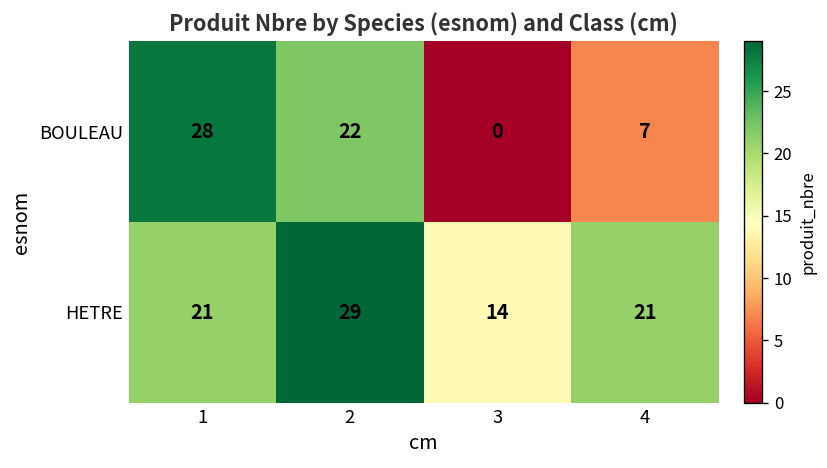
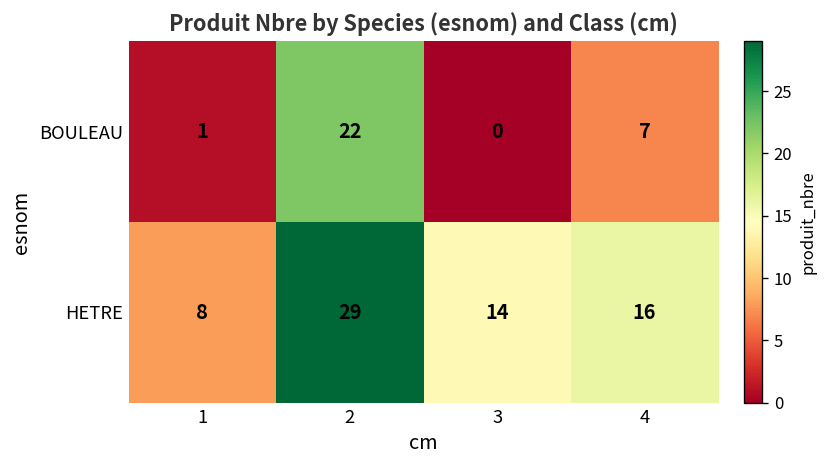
BOULEAU, 1: 28 -> 1
HETRE, 1: 21 -> 8
HETRE, 4: 21 -> 16
